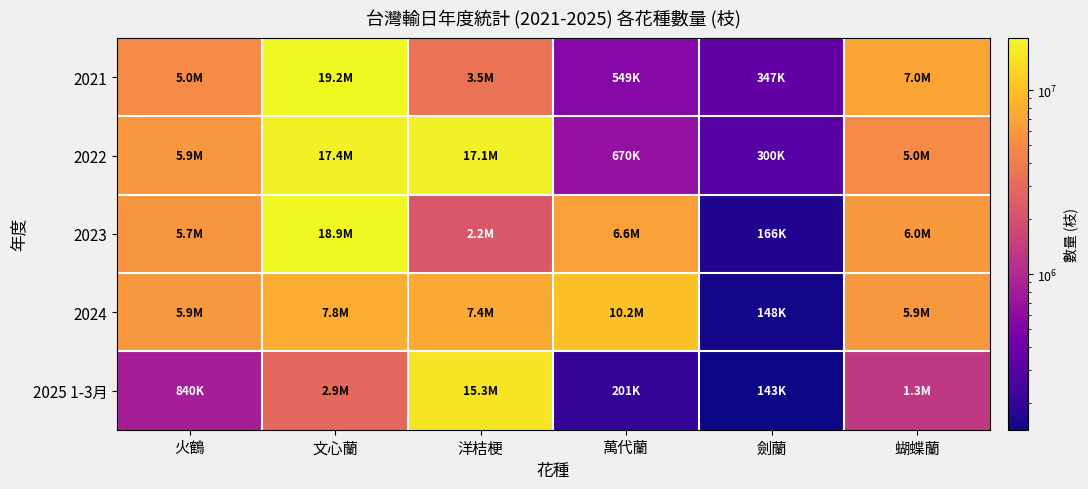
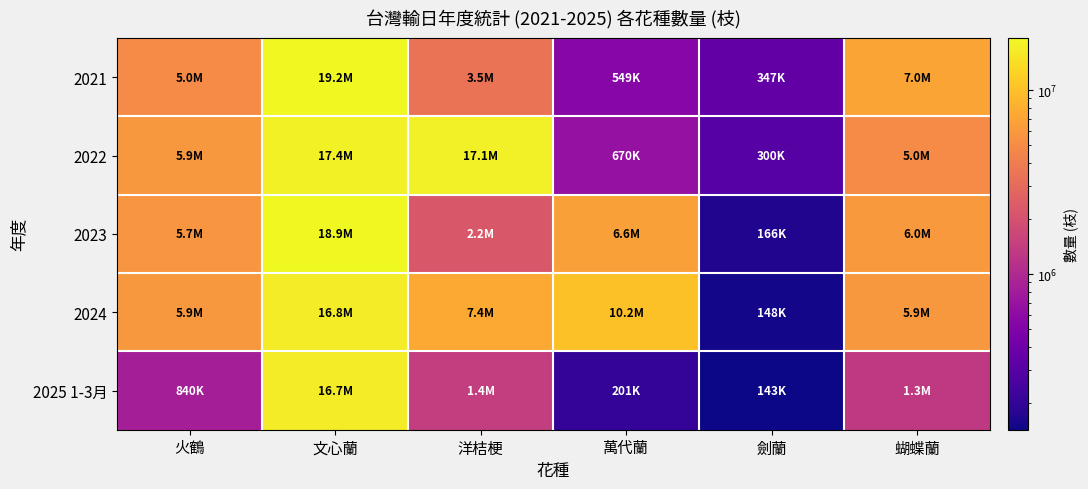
2024, 文心蘭: 7.8M -> 16.8M
2025 1-3月, 文心蘭: 2.9M -> 16.7M
2025 1-3月, 洋桔梗: 15.3M -> 1.4M
